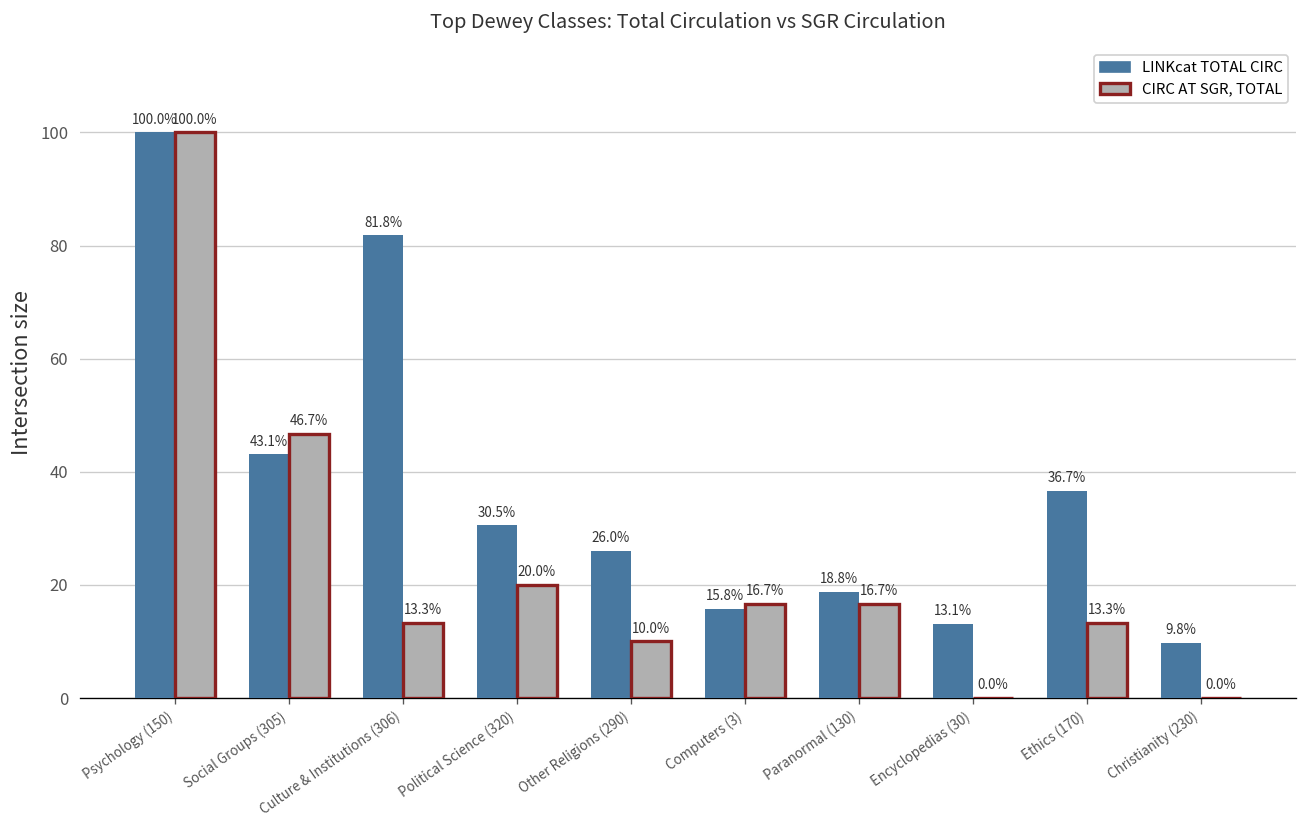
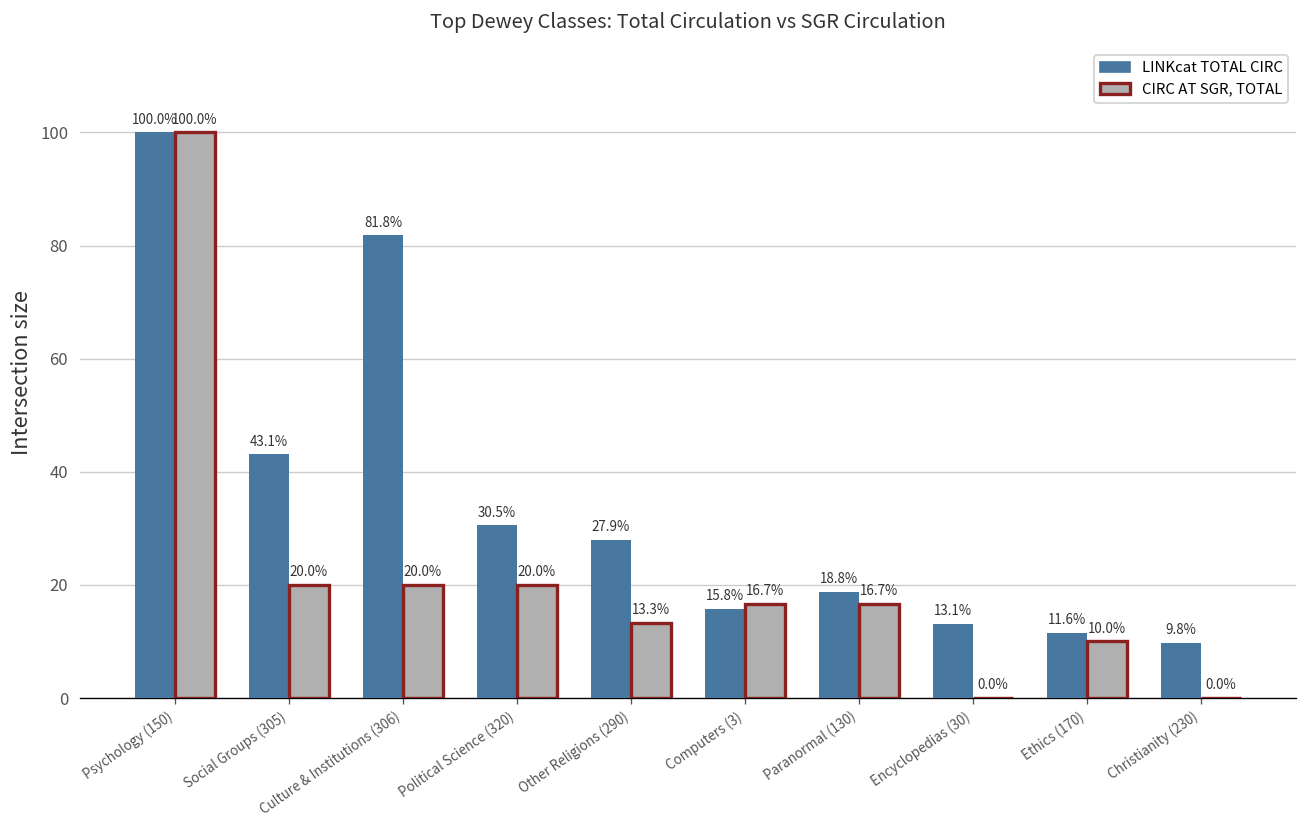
CIRC AT SGR, TOTAL, Social Groups (305): 46.7% -> 20.0%
CIRC AT SGR, TOTAL, Culture & Institutions (306): 13.3% -> 20.0%
LINKcat TOTAL CIRC, Other Religions (290): 26.0% -> 27.9%
CIRC AT SGR, TOTAL, Other Religions (290): 10.0% -> 13.3%
LINKcat TOTAL CIRC, Ethics (170): 36.7% -> 11.6%
CIRC AT SGR, TOTAL, Ethics (170): 13.3% -> 10.0%
